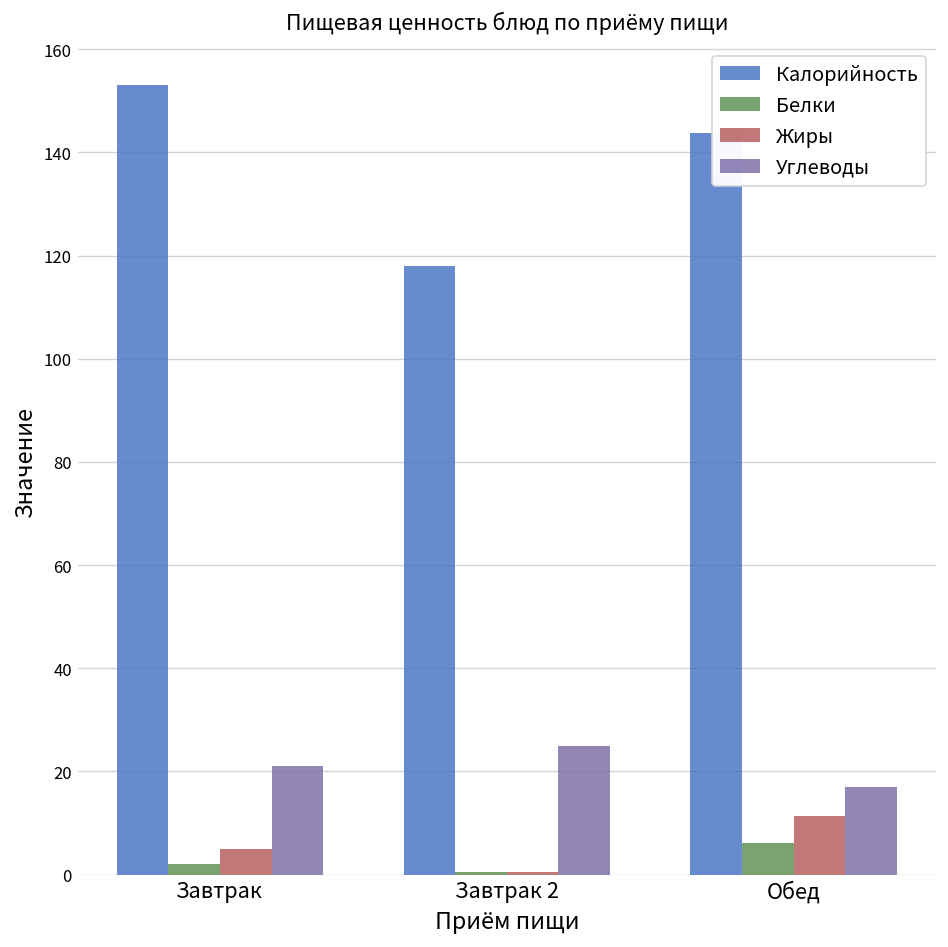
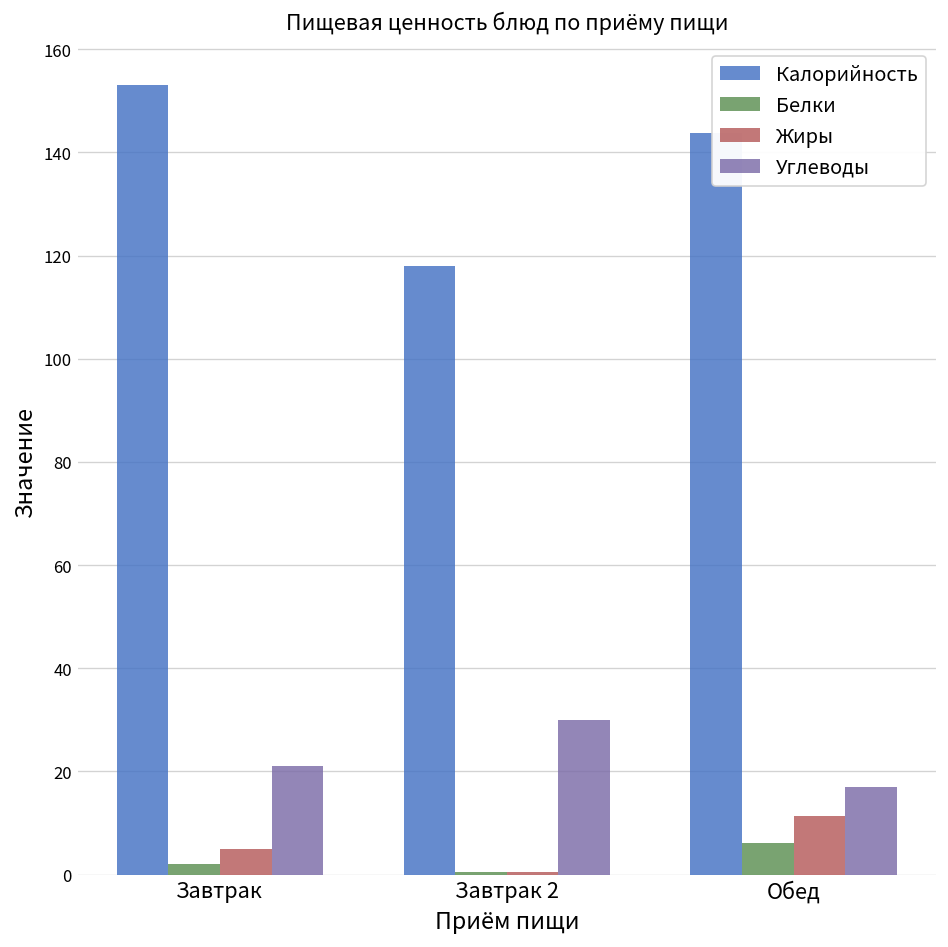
Углеводы, Завтрак 2: 25 -> 30
